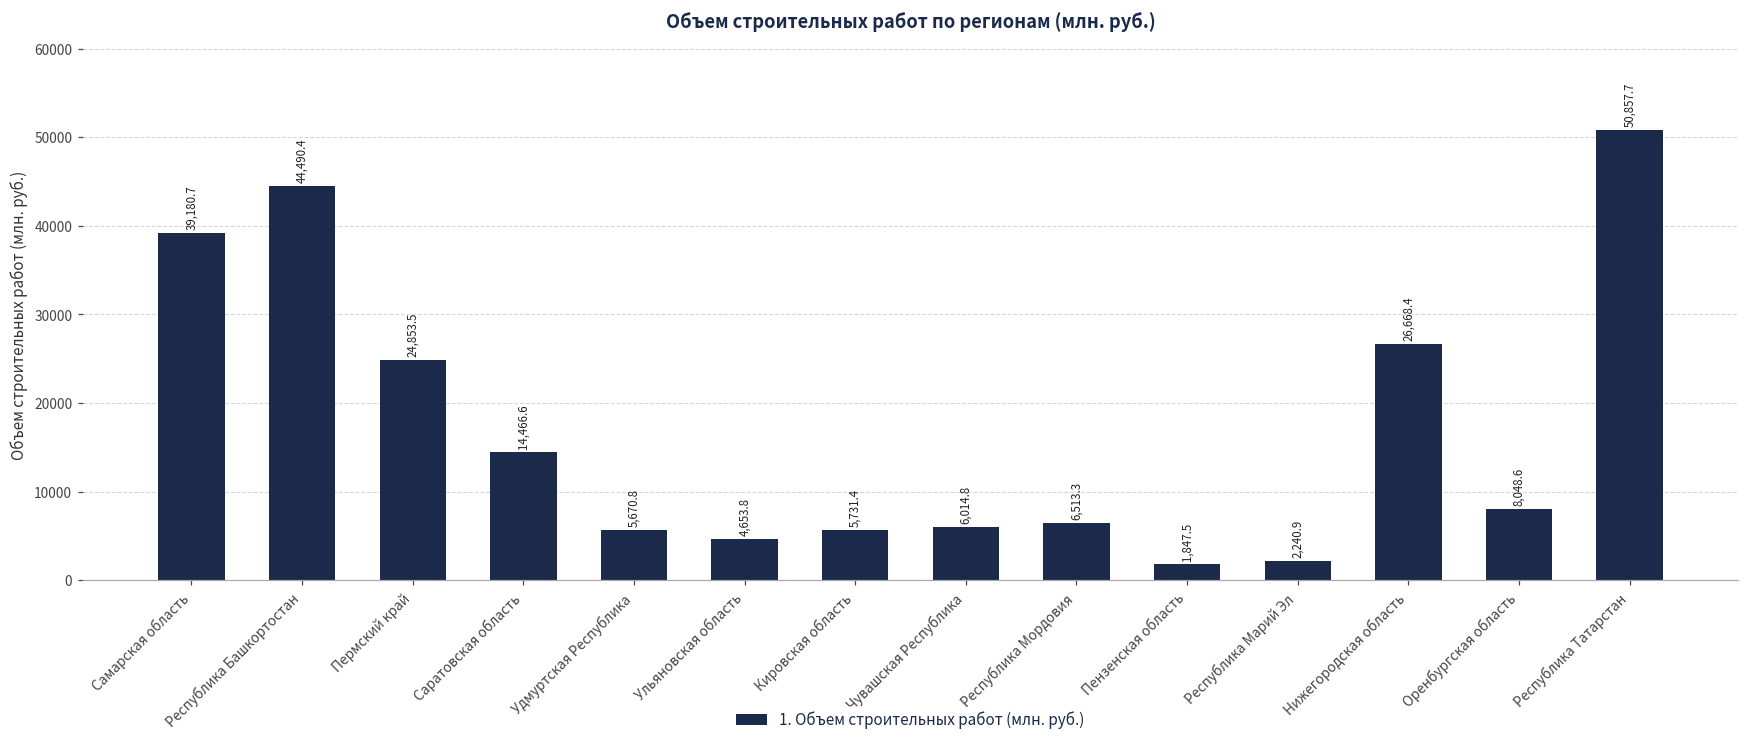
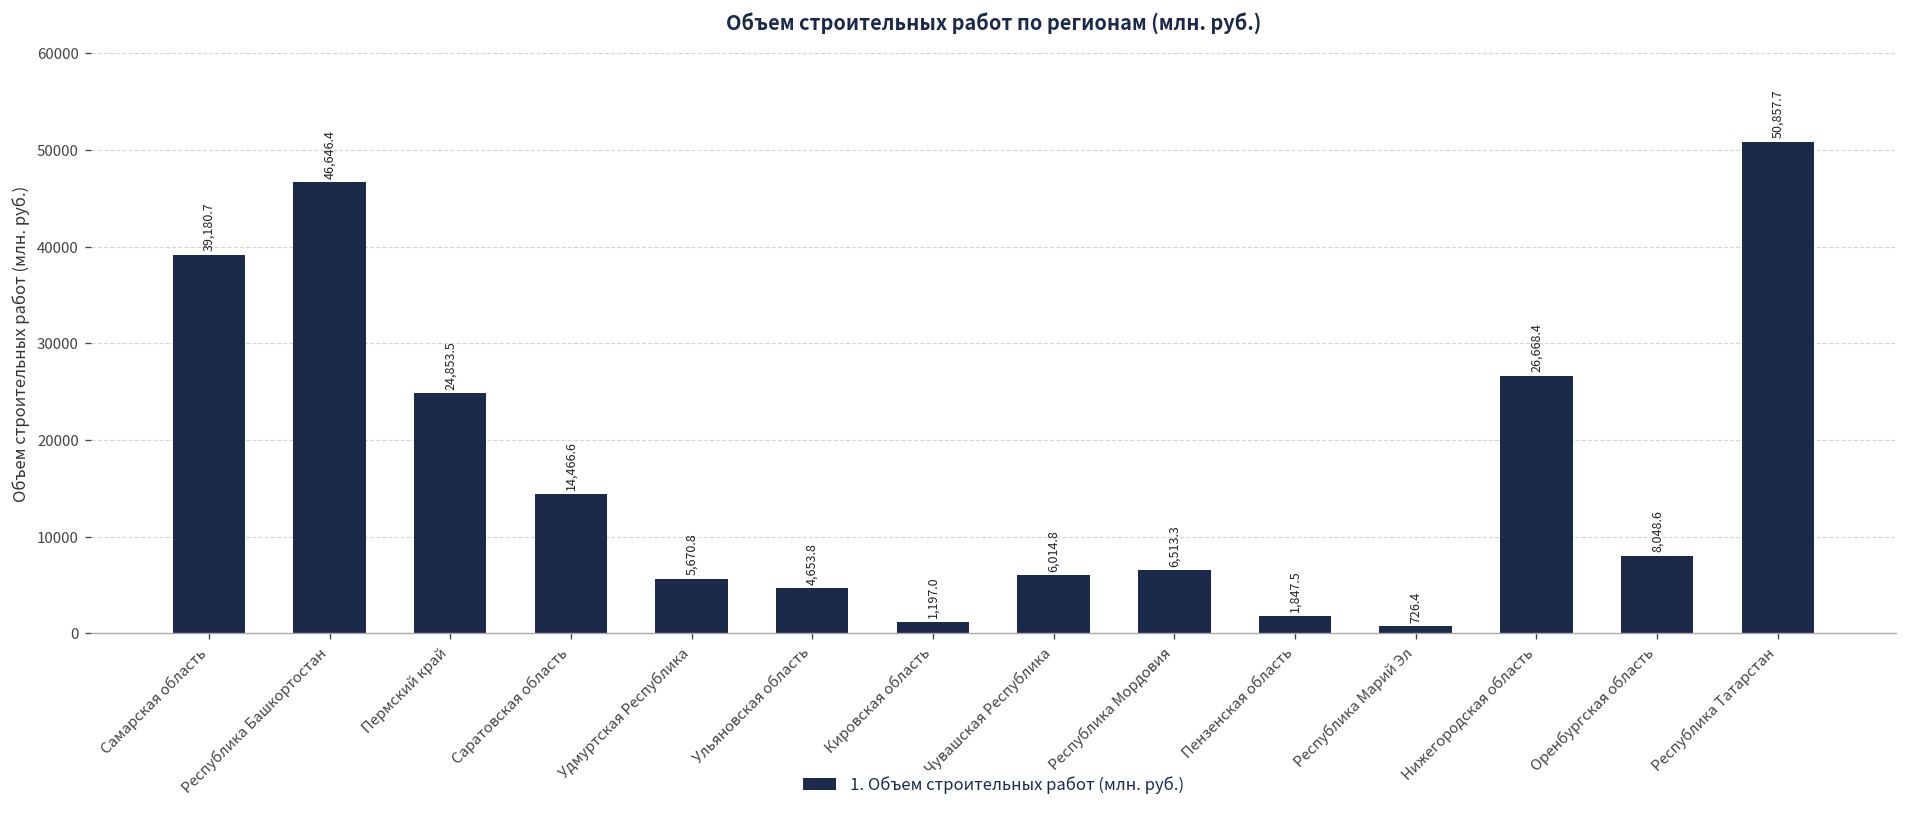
Республика Башкортостан: 44,490.4 -> 46,646.4
Кировская область: 5,731.4 -> 1,197.0
Республика Марий Эл: 2,240.9 -> 726.4
